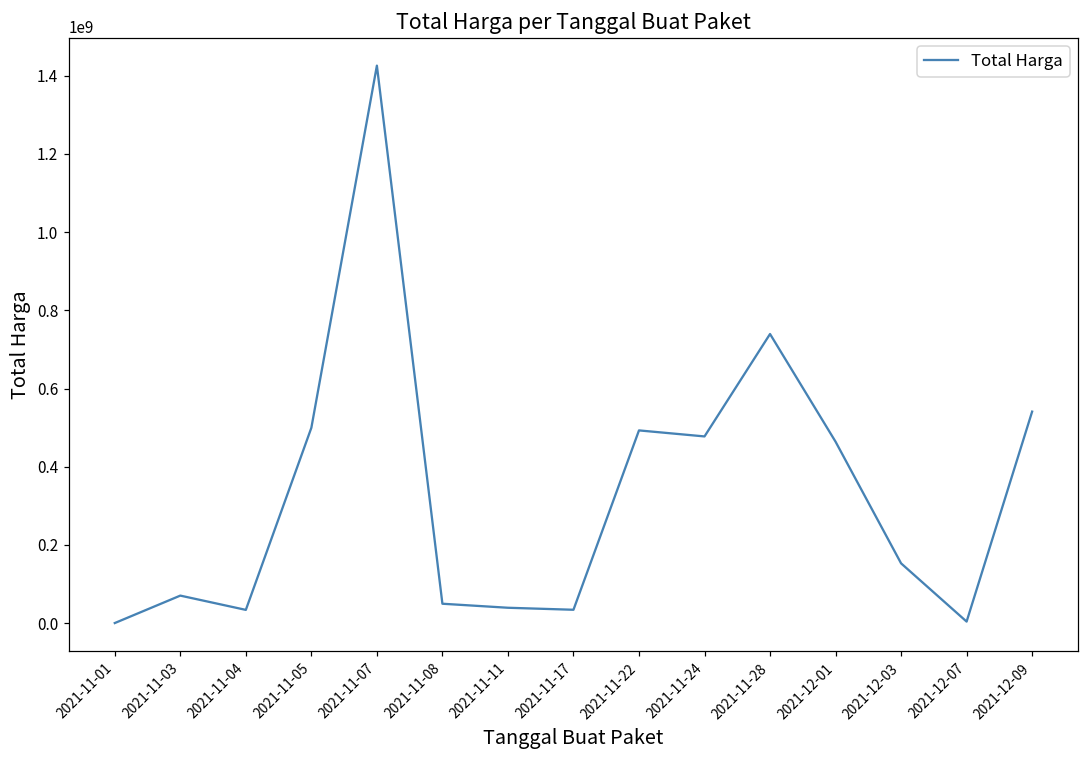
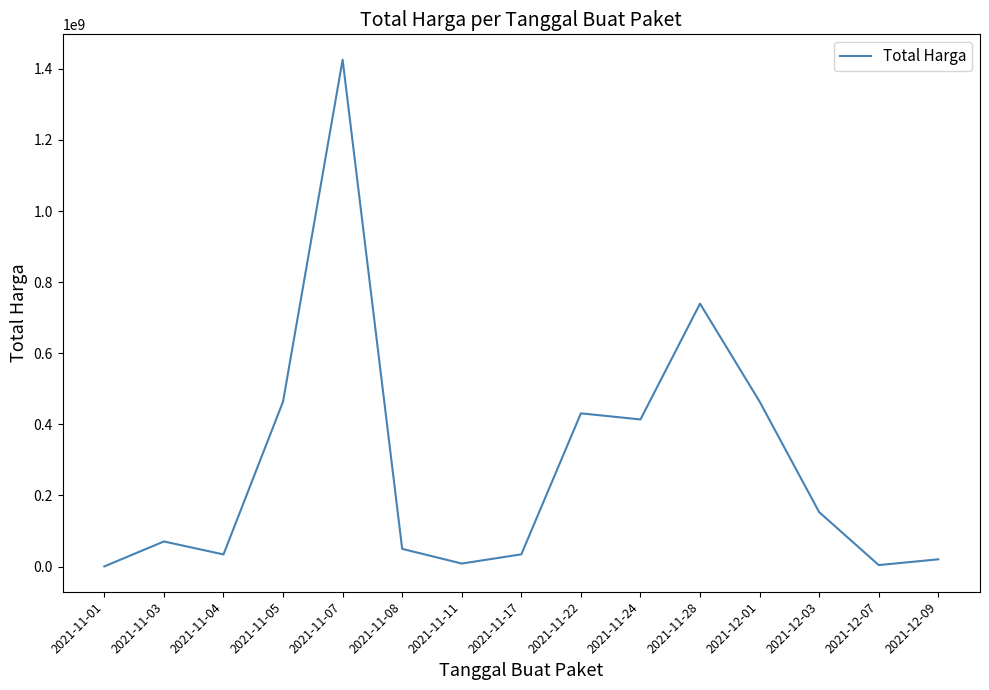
2021-11-05: 500000000 -> 460000000
2021-11-11: 40000000 -> 10000000
2021-11-22: 490000000 -> 430000000
2021-11-24: 480000000 -> 410000000
2021-12-09: 540000000 -> 20000000
